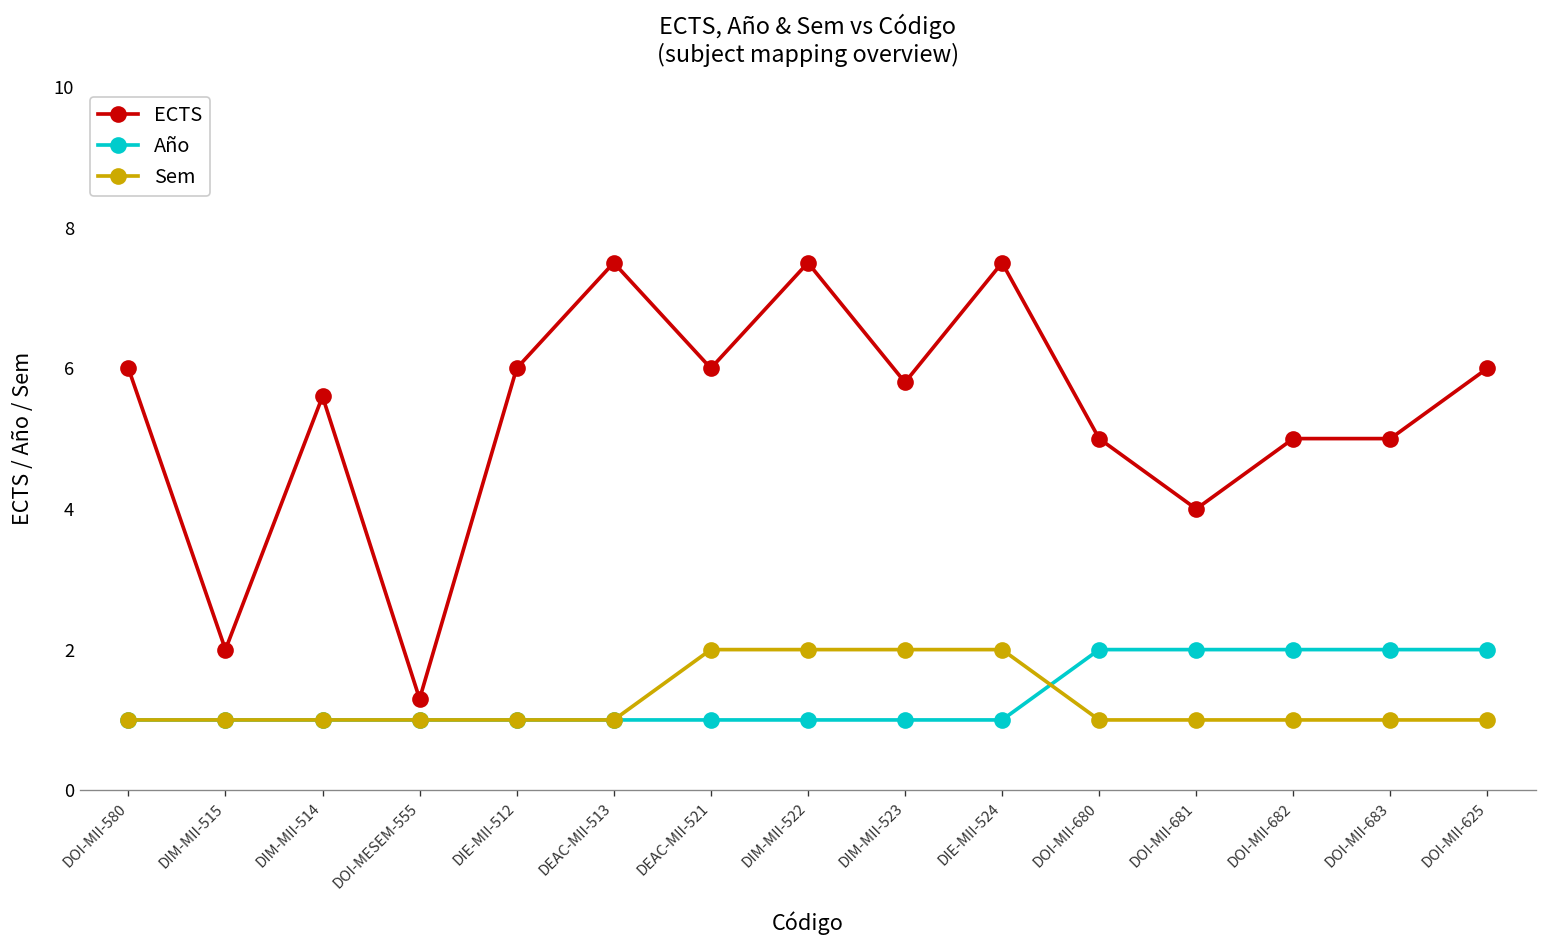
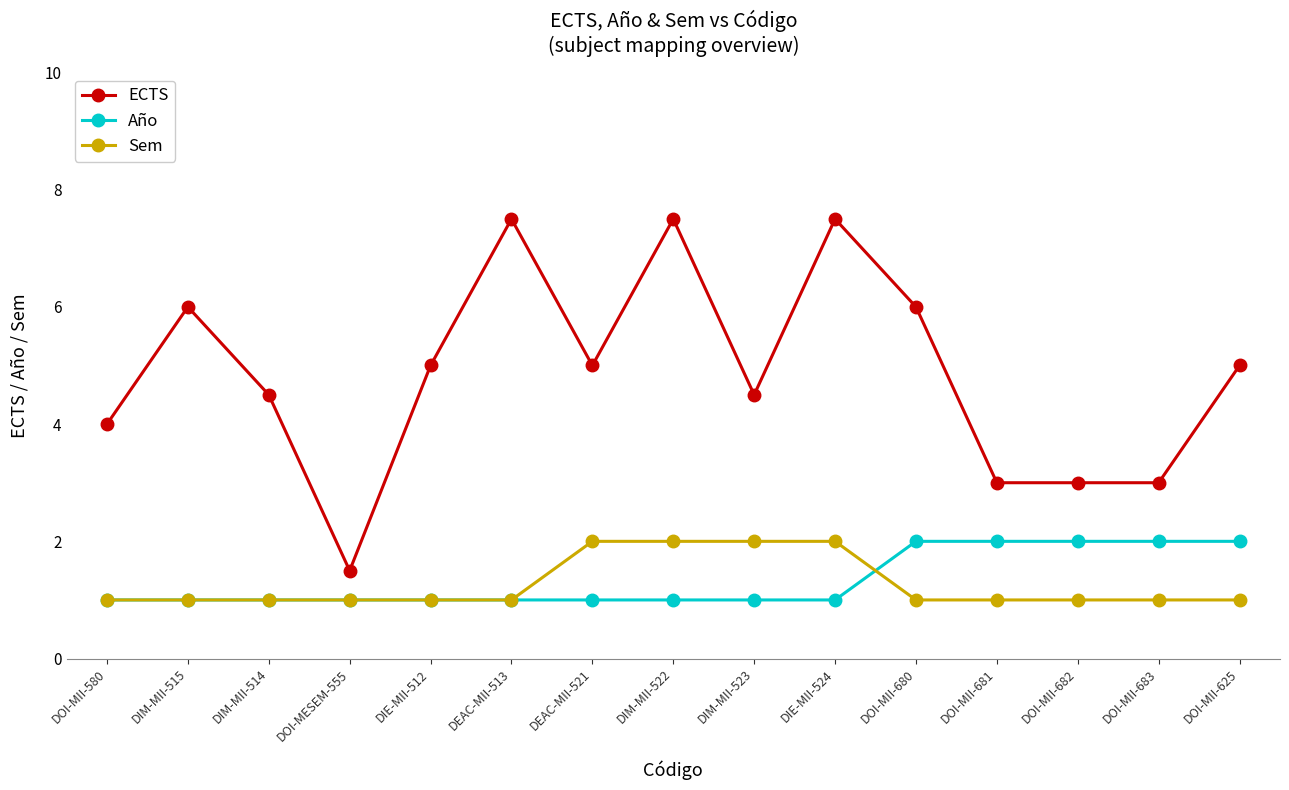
ECTS, DOI-MII-580: 6 -> 4
ECTS, DIM-MII-515: 2 -> 6
ECTS, DIM-MII-514: 5.6 -> 4.5
ECTS, DOI-MESEM-555: 1.3 -> 1.5
ECTS, DIE-MII-512: 6 -> 5
ECTS, DEAC-MII-521: 6 -> 5
ECTS, DIM-MII-523: 5.8 -> 4.5
ECTS, DOI-MII-680: 5 -> 6
ECTS, DOI-MII-681: 4 -> 3
ECTS, DOI-MII-682: 5 -> 3
ECTS, DOI-MII-683: 5 -> 3
ECTS, DOI-MII-625: 6 -> 5
